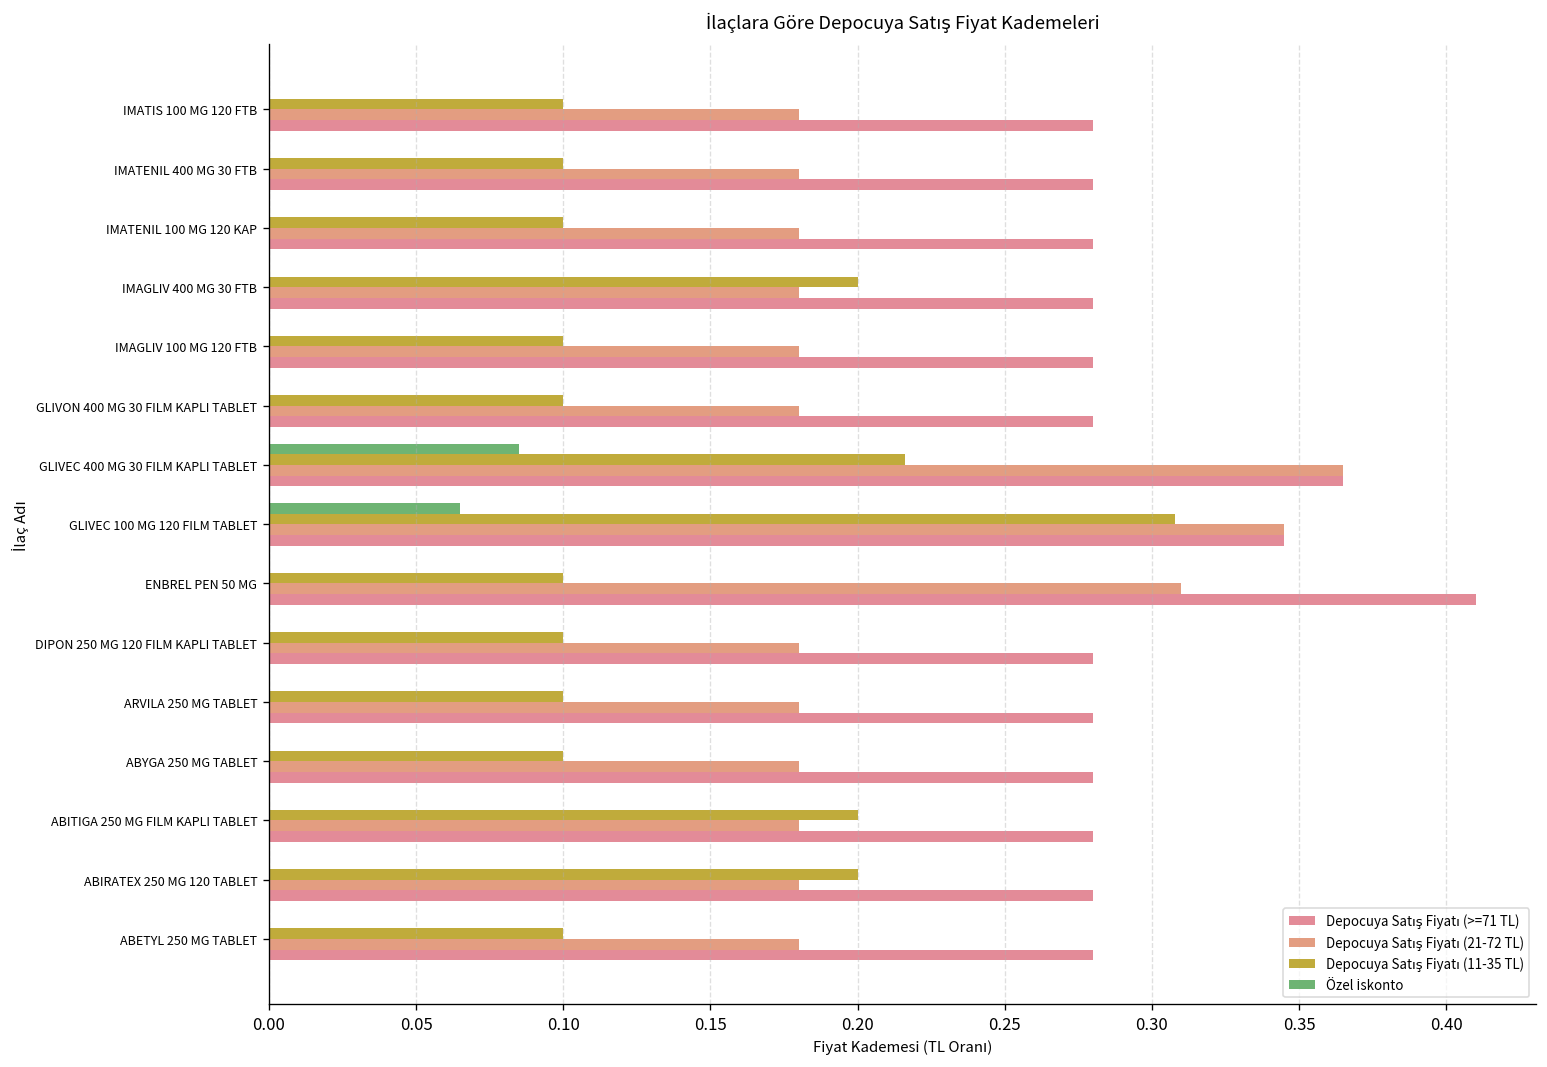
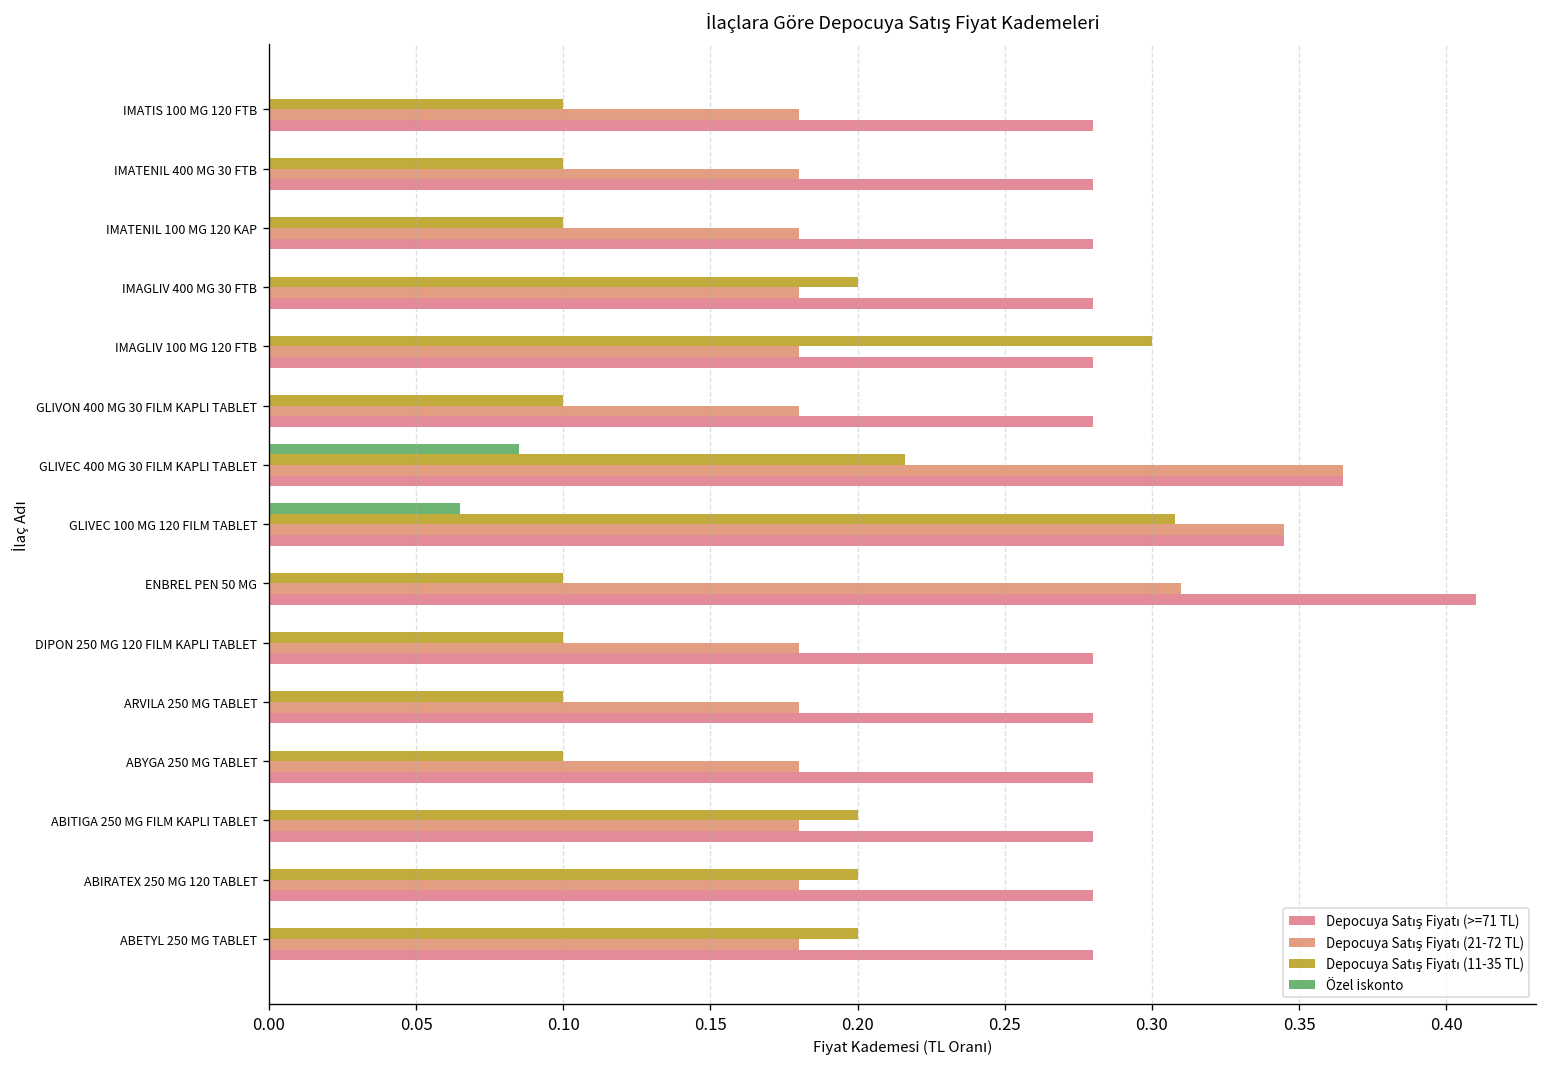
Depocuya Satış Fiyatı (11-35 TL), IMAGLIV 100 MG 120 FTB: 0.1 -> 0.3
Depocuya Satış Fiyatı (11-35 TL), ABETYL 250 MG TABLET: 0.1 -> 0.2
